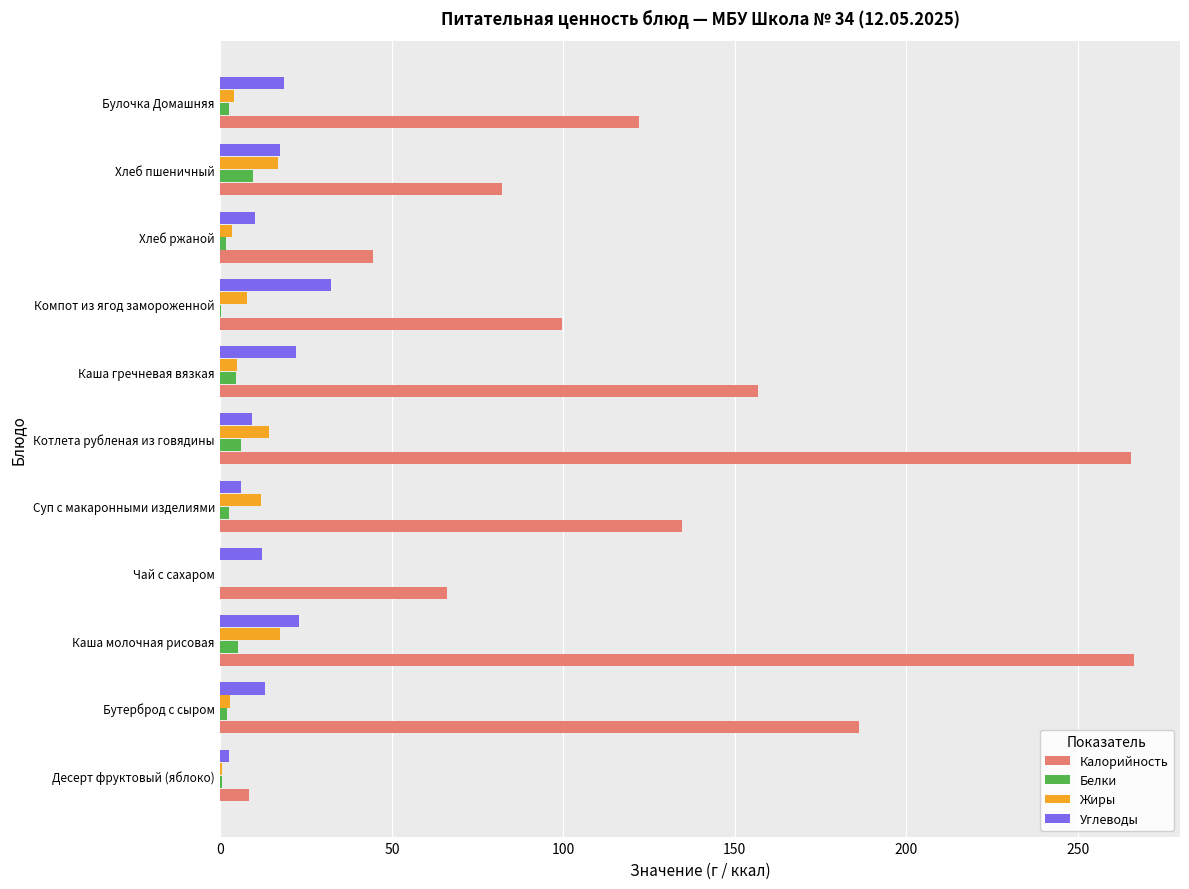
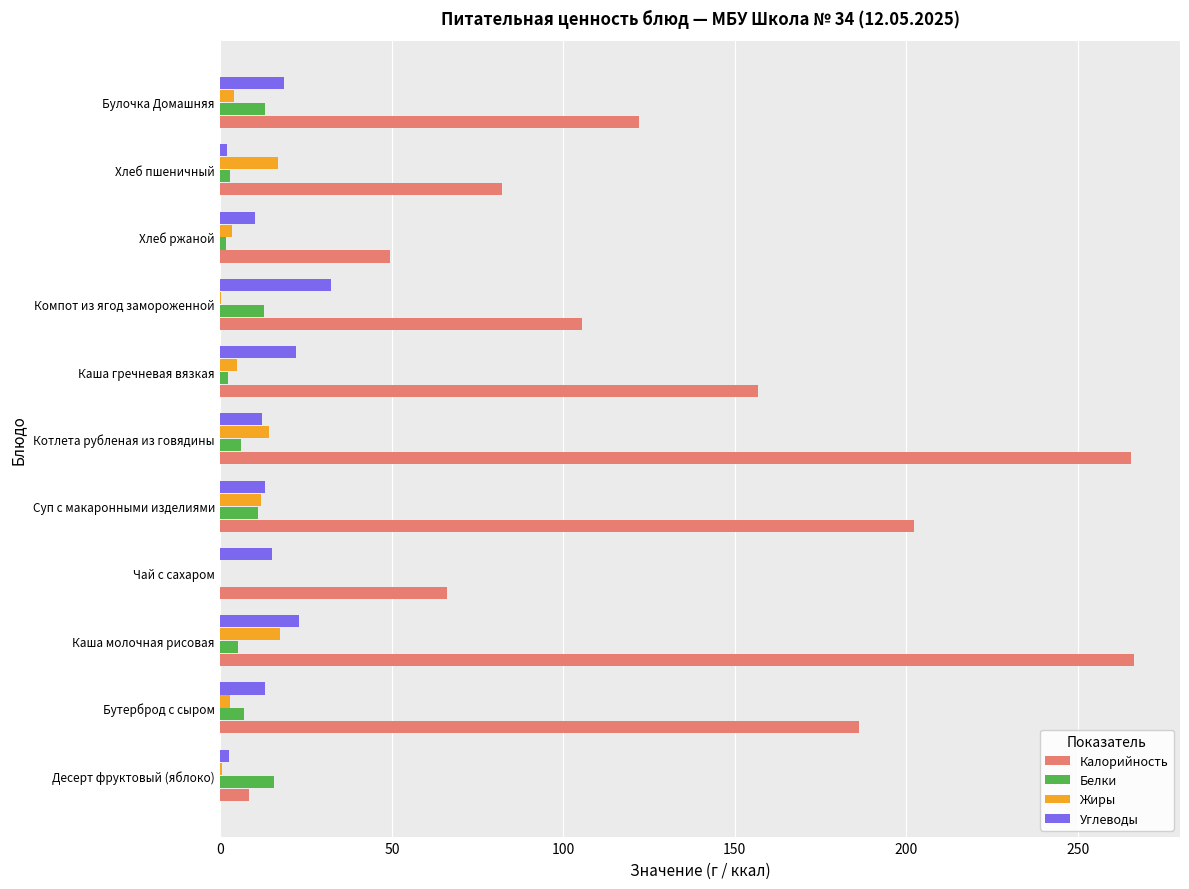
Белки, Булочка Домашняя: 2 -> 13
Углеводы, Хлеб пшеничный: 17 -> 2
Белки, Хлеб пшеничный: 10 -> 3
Калорийность, Хлеб ржаной: 45 -> 50
Жиры, Компот из ягод замороженной: 8 -> 0
Белки, Компот из ягод замороженной: 0 -> 13
Калорийность, Компот из ягод замороженной: 100 -> 106
Белки, Каша гречневая вязкая: 5 -> 2
Углеводы, Котлета рубленая из говядины: 9 -> 12
Углеводы, Суп с макаронными изделиями: 6 -> 13
Белки, Суп с макаронными изделиями: 3 -> 11
Калорийность, Суп с макаронными изделиями: 135 -> 202
Углеводы, Чай с сахаром: 12 -> 15
Белки, Бутерброд с сыром: 2 -> 7
Белки, Десерт фруктовый (яблоко): 0 -> 16
